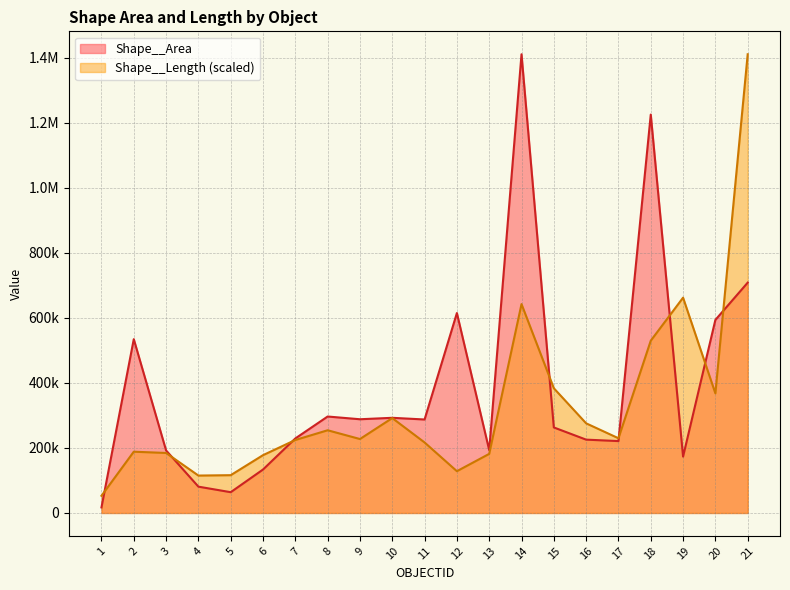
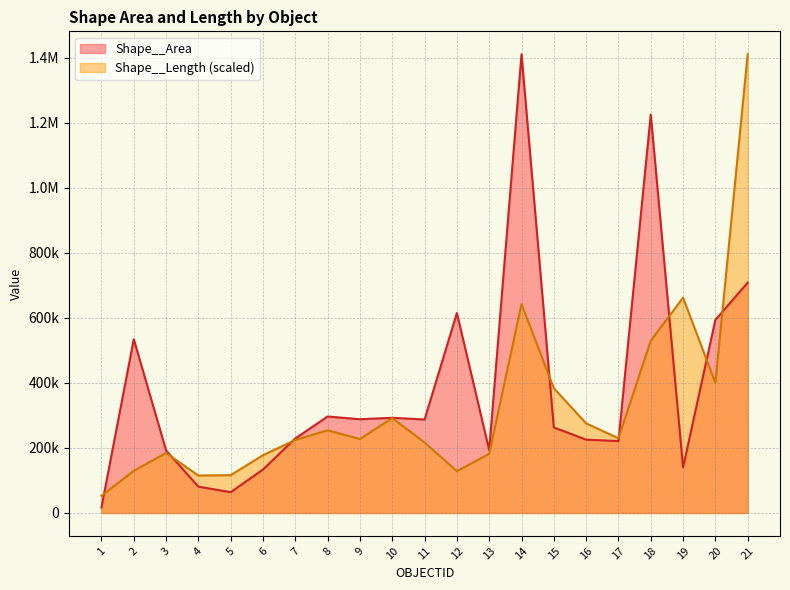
Shape__Length (scaled), 2: 190000 -> 130000
Shape__Area, 19: 170000 -> 140000
Shape__Length (scaled), 20: 370000 -> 400000
